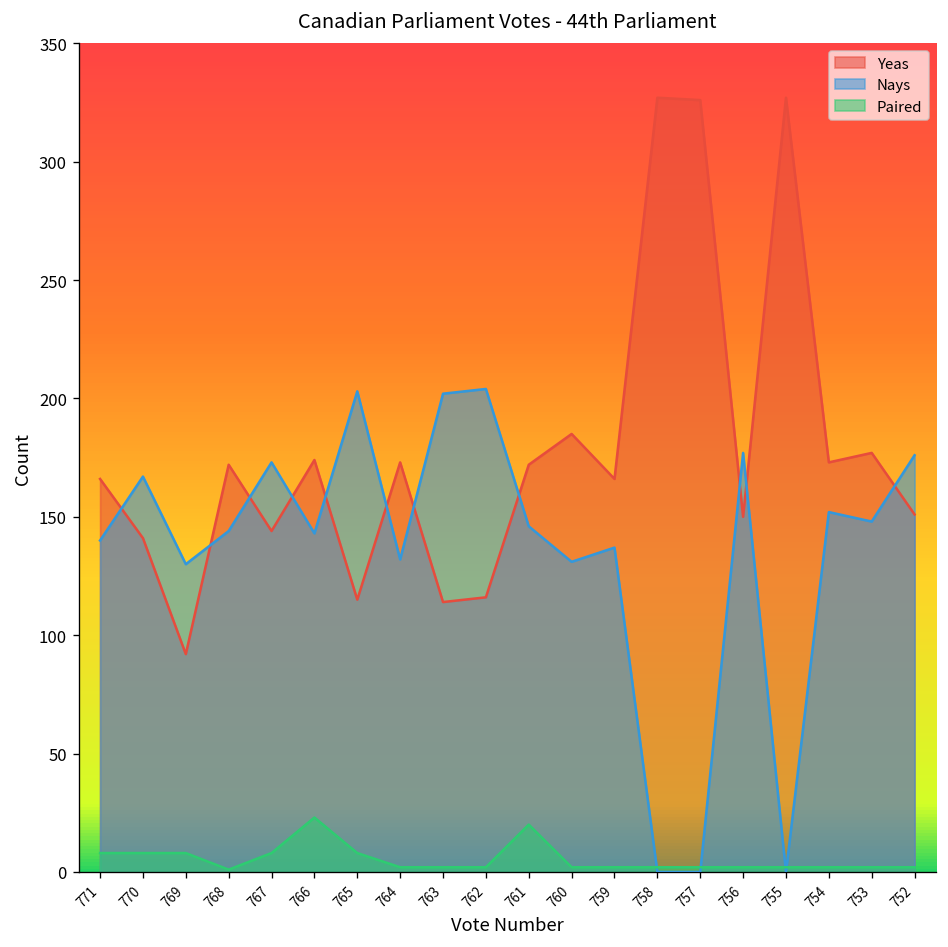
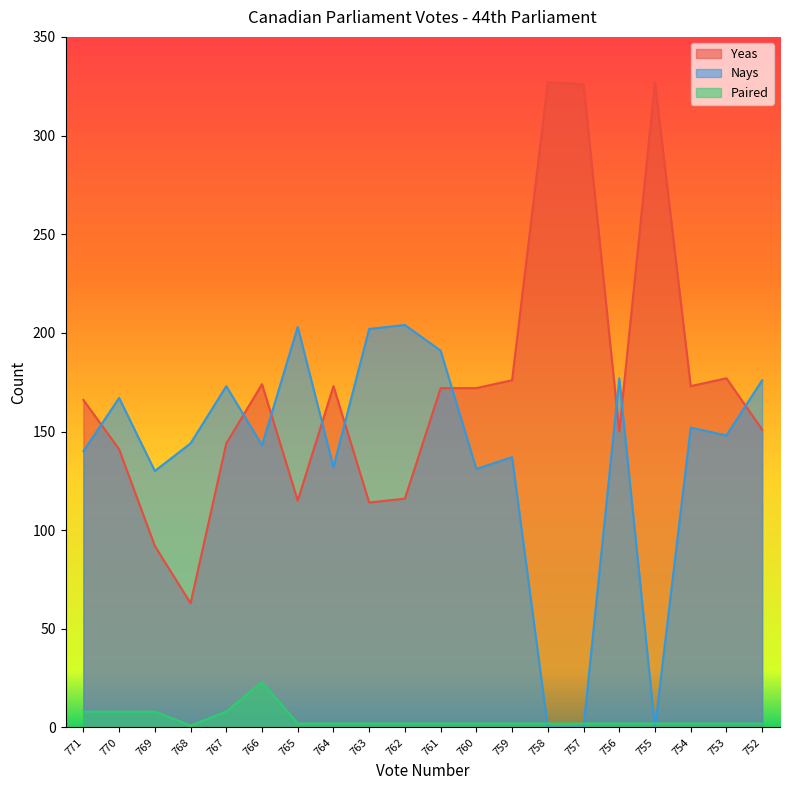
Yeas, 768: 172 -> 63
Paired, 765: 8 -> 2
Nays, 761: 146 -> 191
Paired, 761: 20 -> 2
Yeas, 760: 185 -> 172
Yeas, 759: 166 -> 176
